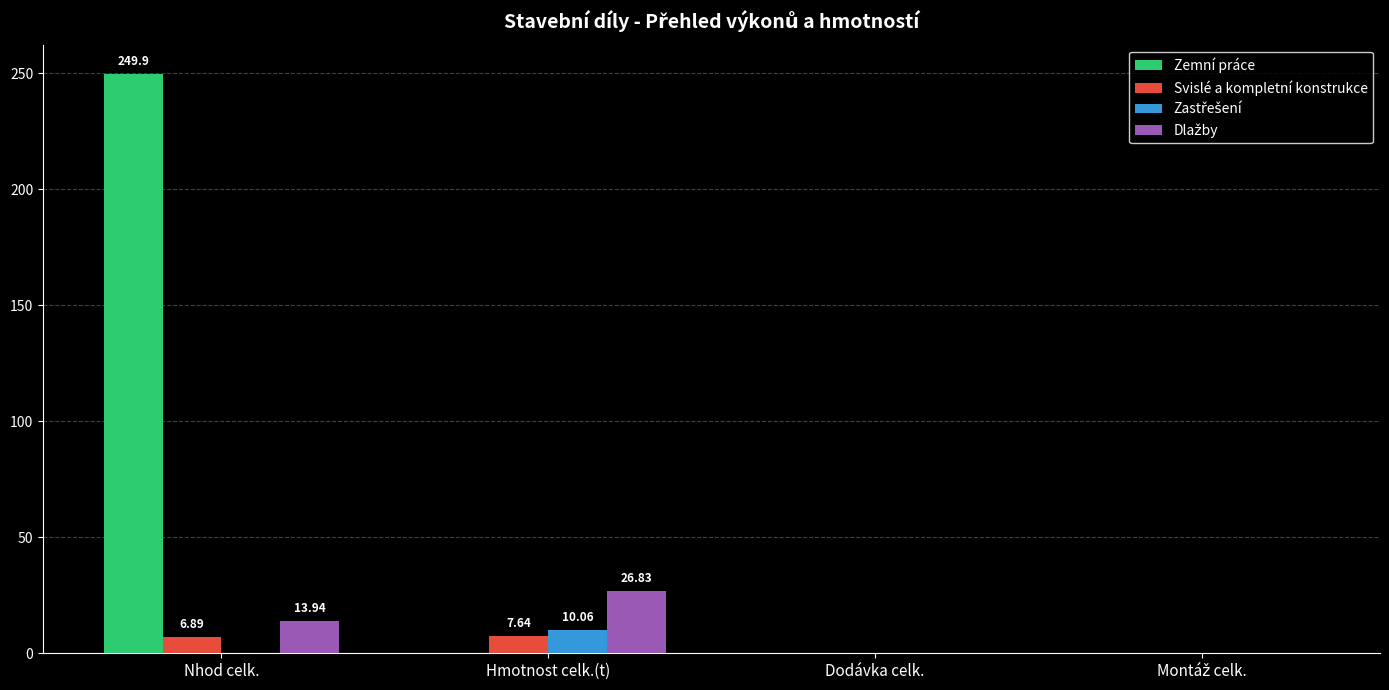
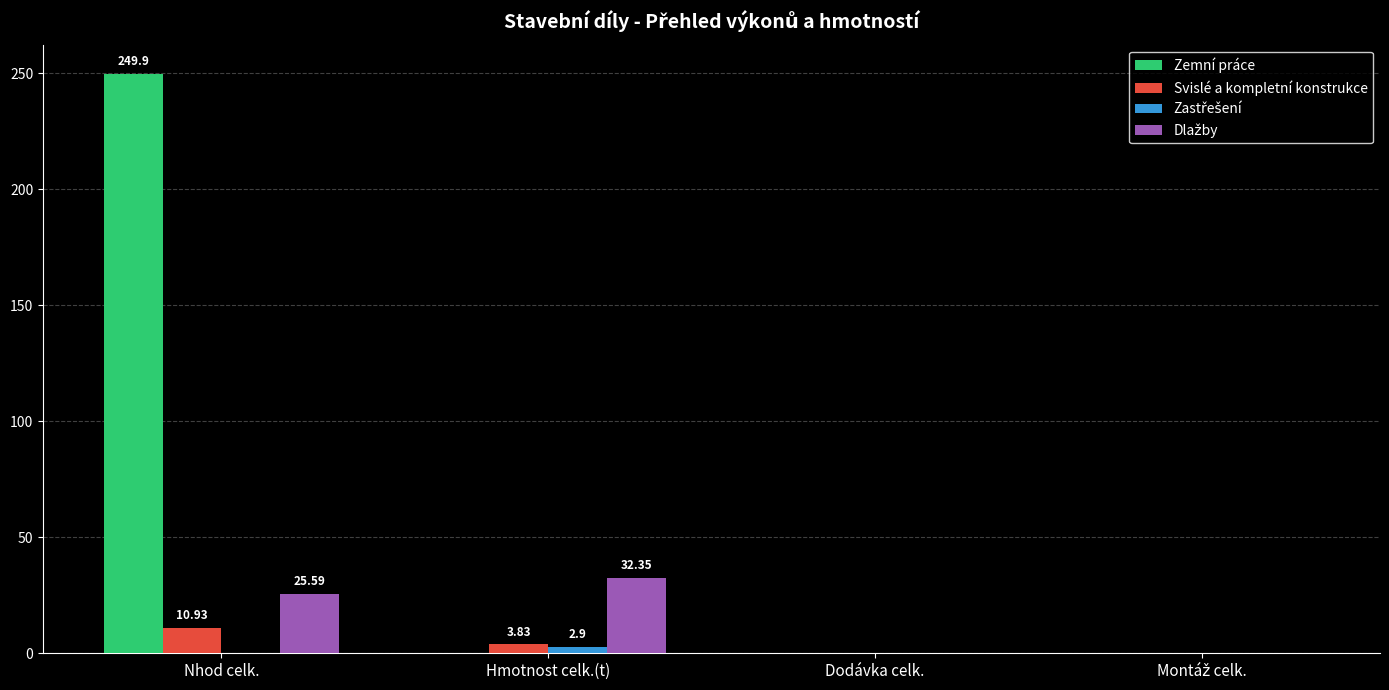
Svislé a kompletní konstrukce, Nhod celk.: 6.89 -> 10.93
Dlažby, Nhod celk.: 13.94 -> 25.59
Svislé a kompletní konstrukce, Hmotnost celk.(t): 7.64 -> 3.83
Zastřešení, Hmotnost celk.(t): 10.06 -> 2.9
Dlažby, Hmotnost celk.(t): 26.83 -> 32.35
